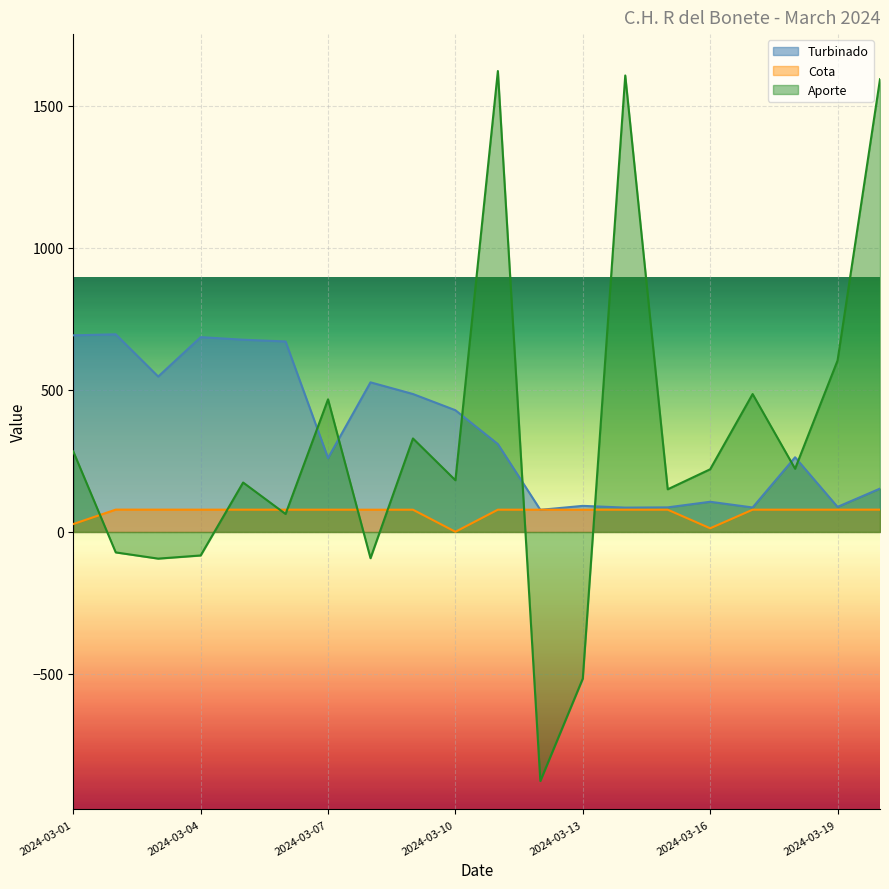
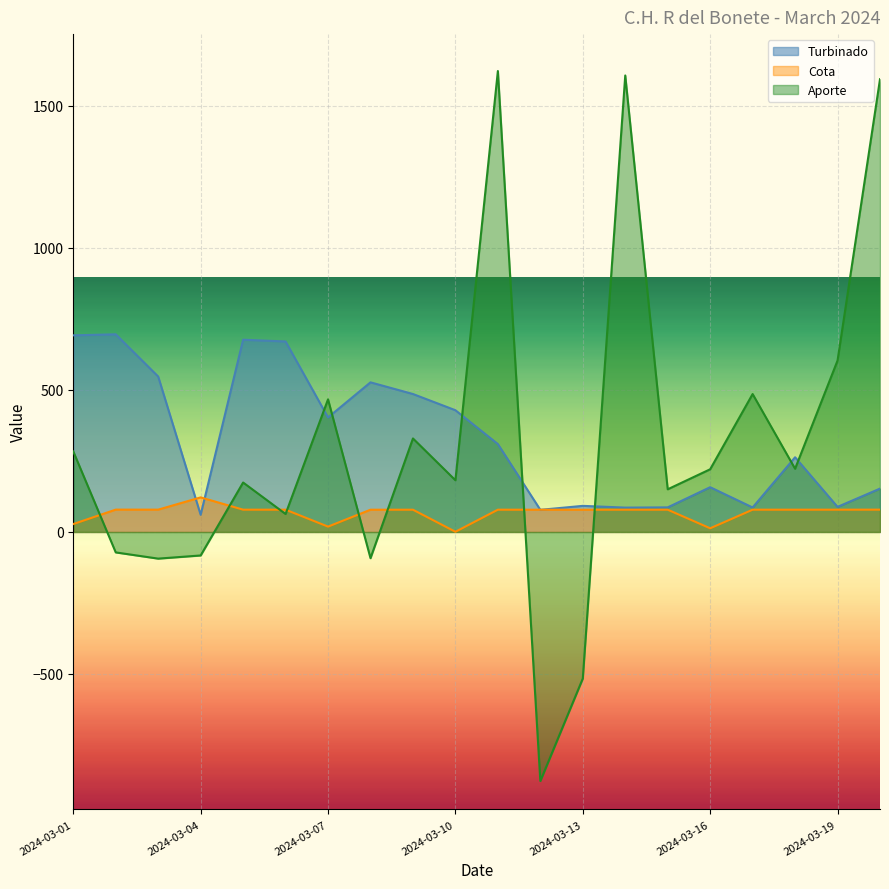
Turbinado, 2024-03-04: 690 -> 60
Cota, 2024-03-04: 80 -> 120
Turbinado, 2024-03-07: 260 -> 400
Cota, 2024-03-07: 80 -> 20
Turbinado, 2024-03-16: 110 -> 160
